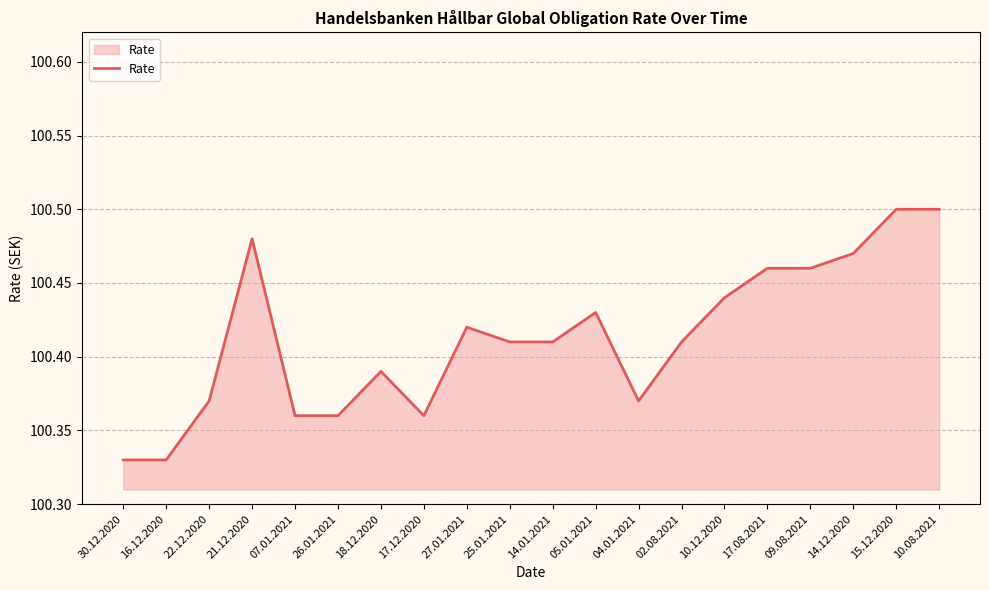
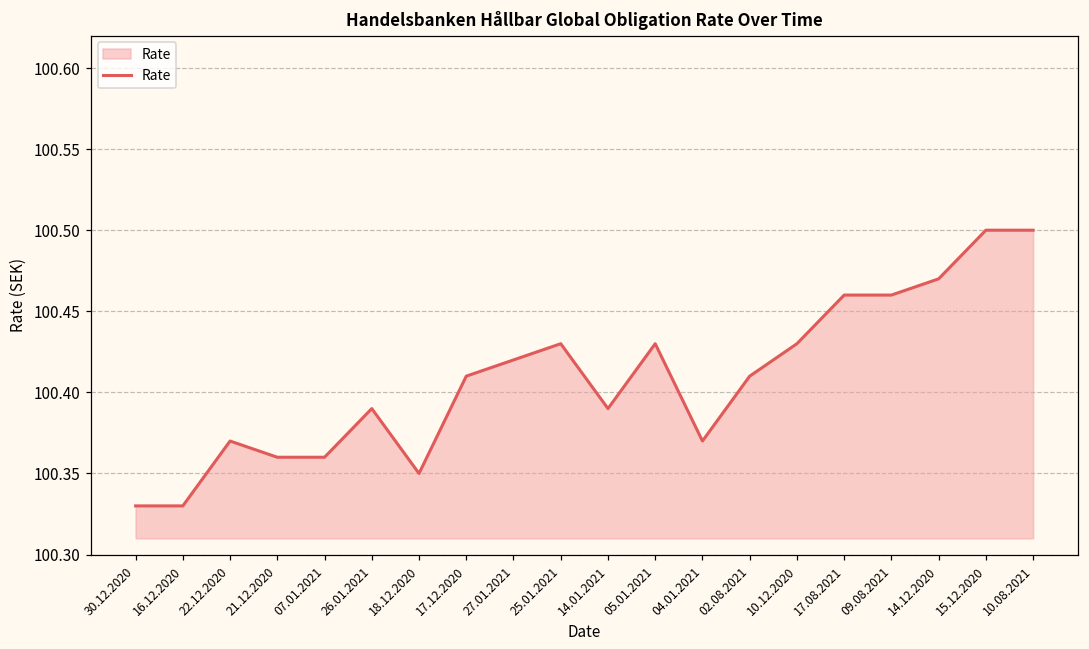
21.12.2020: 100.48 -> 100.36
26.01.2021: 100.36 -> 100.39
18.12.2020: 100.39 -> 100.35
17.12.2020: 100.36 -> 100.41
25.01.2021: 100.41 -> 100.43
14.01.2021: 100.41 -> 100.39
10.12.2020: 100.44 -> 100.43
